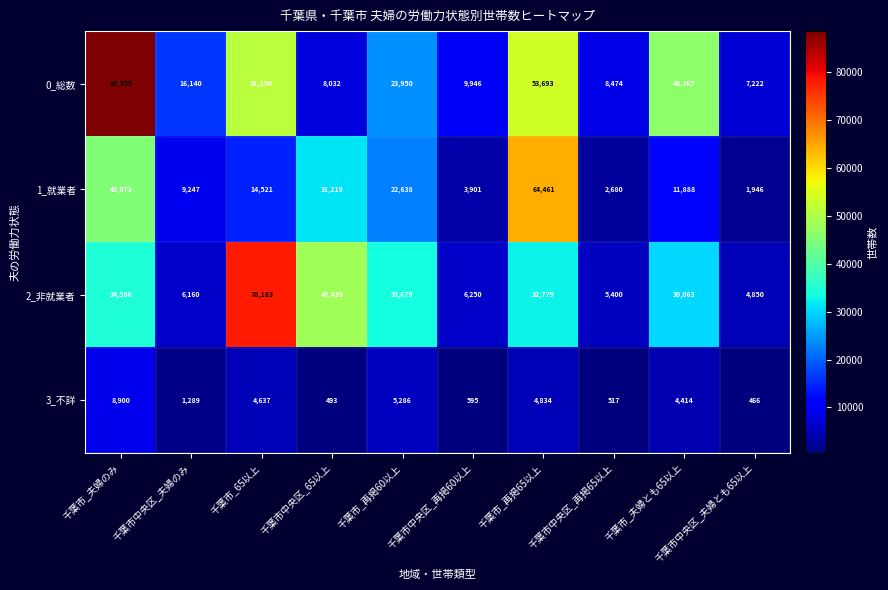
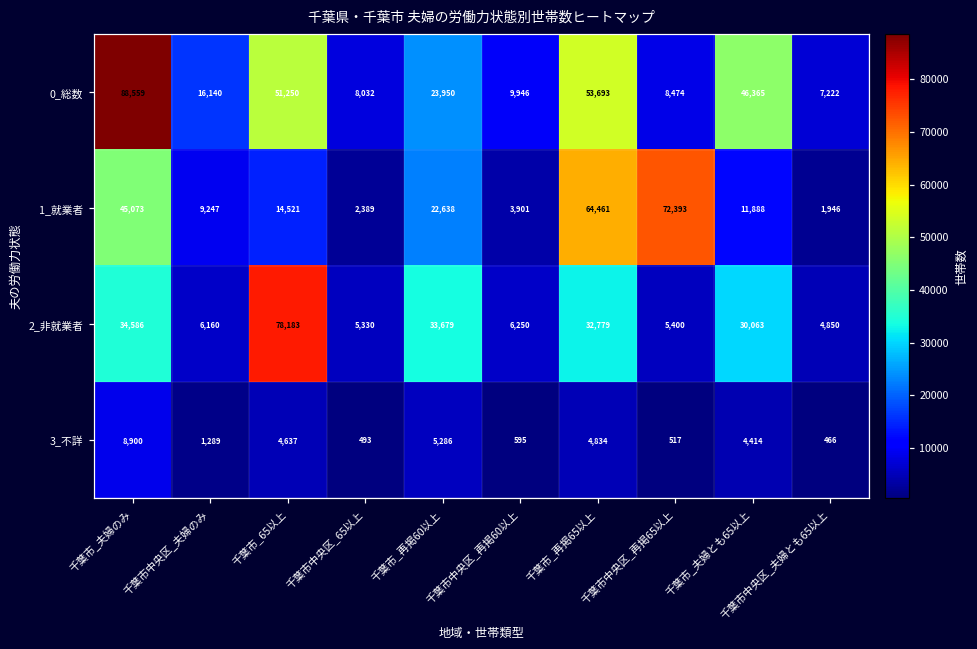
1_就業者, 千葉市中央区_65以上: 31,219 -> 2,389
1_就業者, 千葉市中央区_再掲65以上: 2,680 -> 72,393
2_非就業者, 千葉市中央区_65以上: 48,439 -> 5,330
